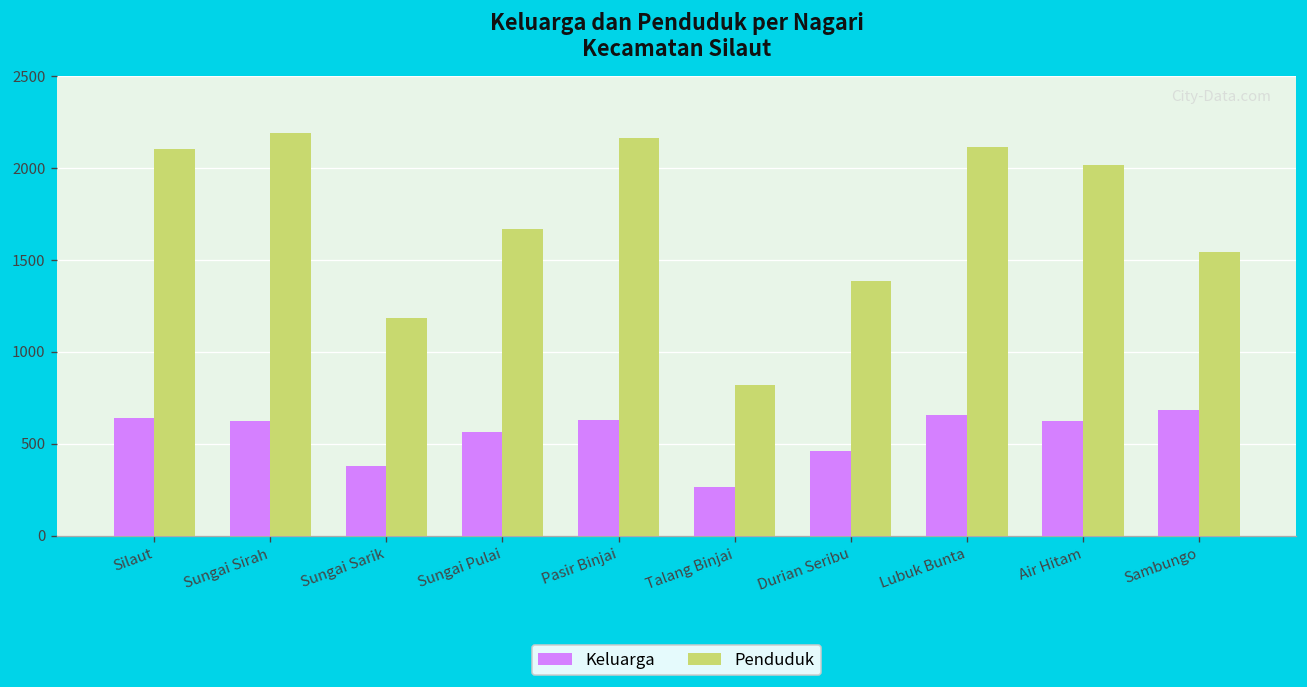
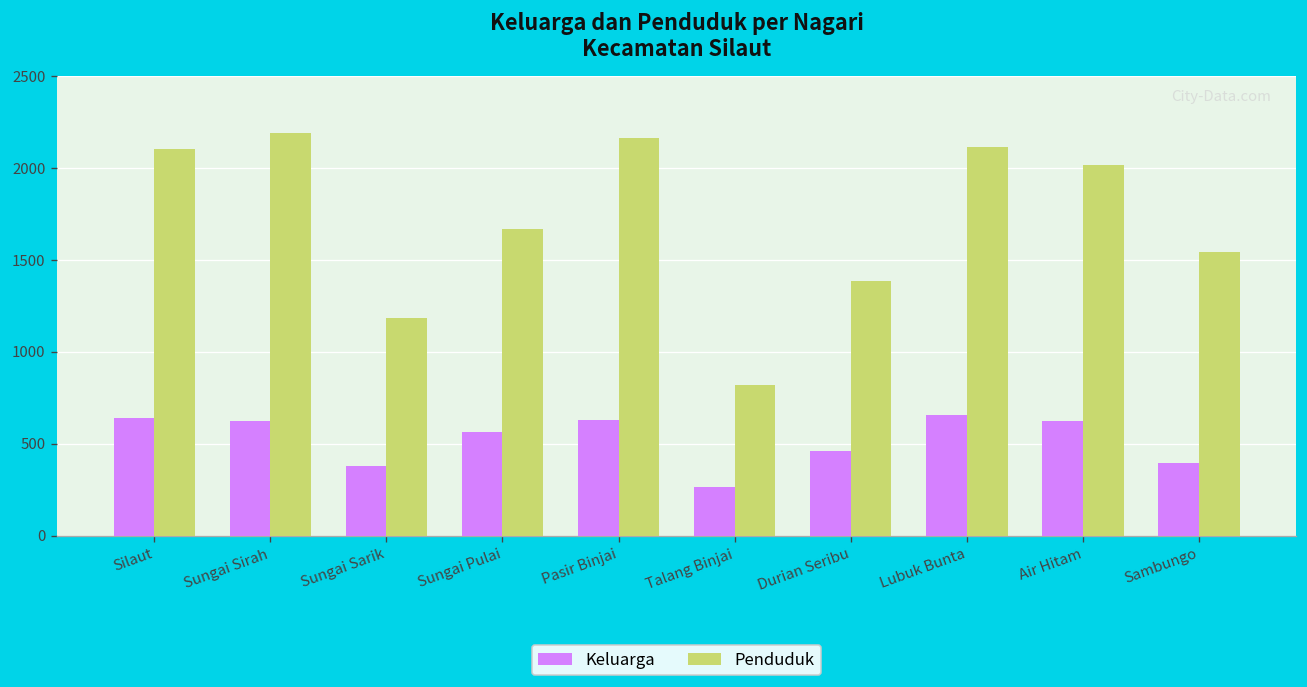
Keluarga, Sambungo: 680 -> 390
